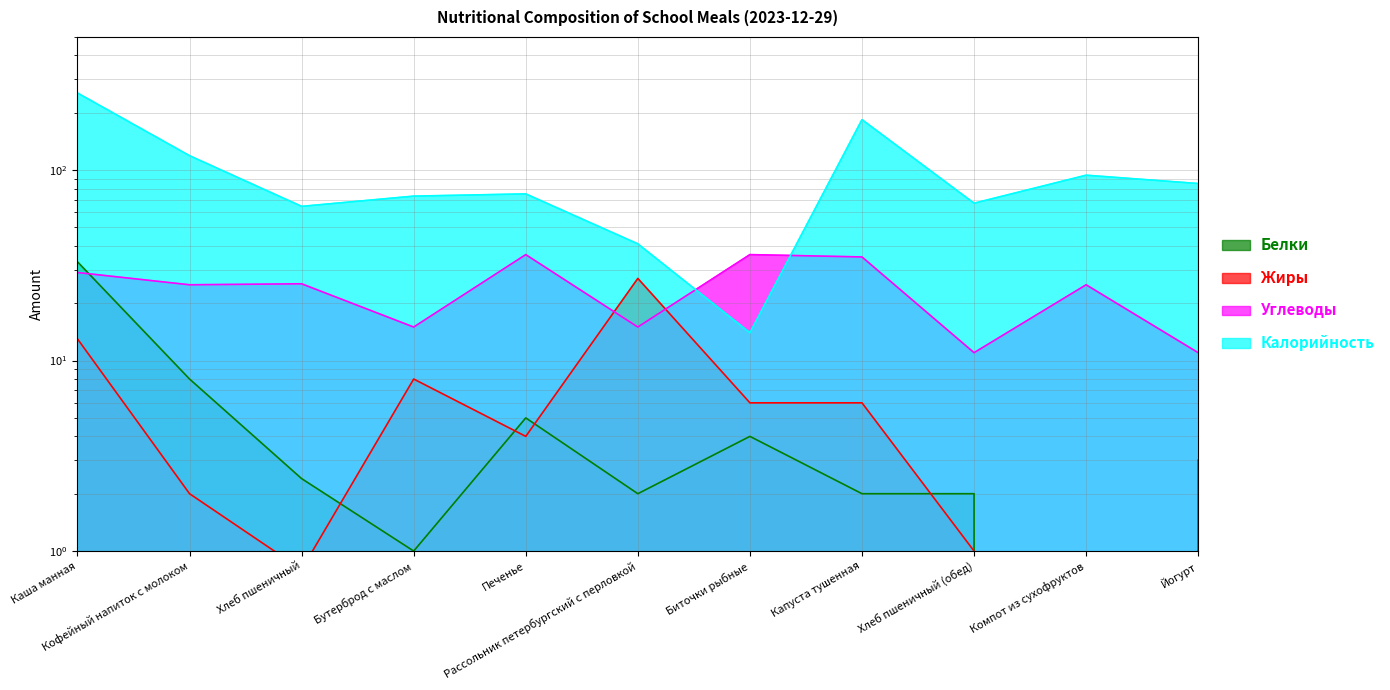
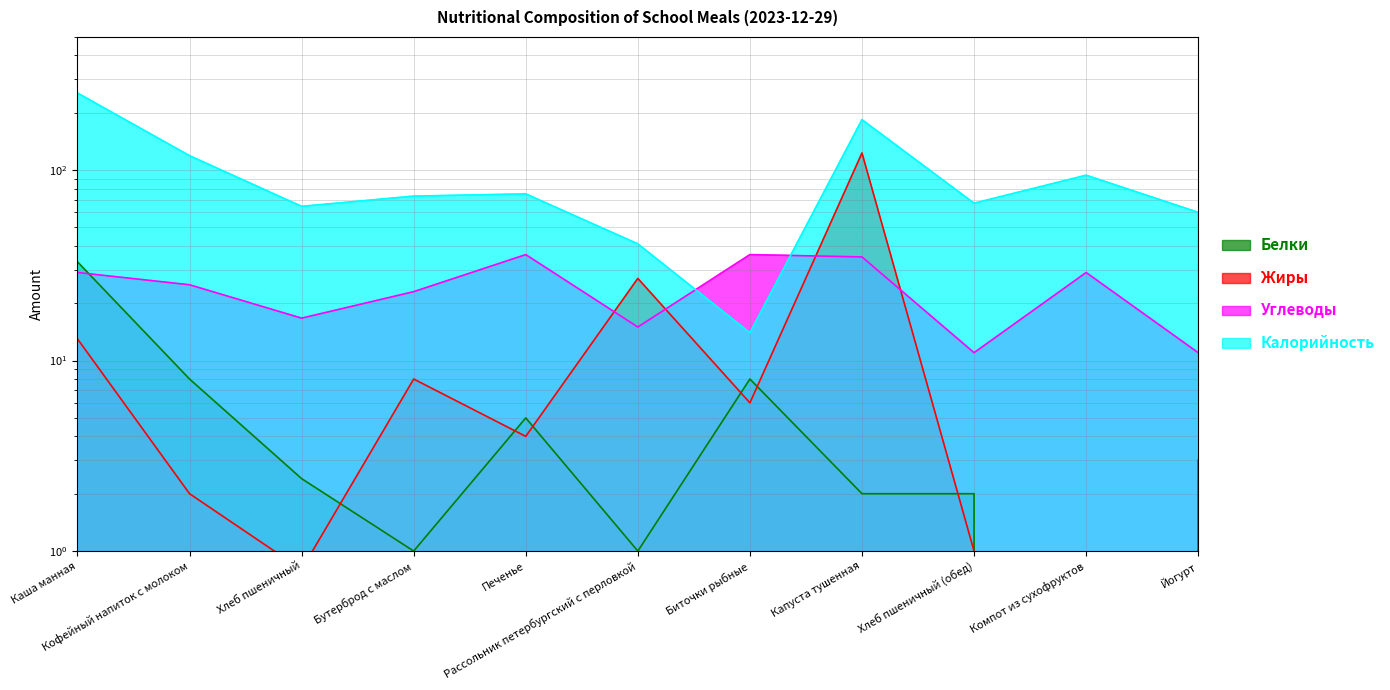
Углеводы, Хлеб пшеничный: 25 -> 17
Углеводы, Бутерброд с маслом: 15 -> 23
Белки, Рассольник петербургский с перловкой: 2 -> 1
Белки, Биточки рыбные: 4 -> 8
Жиры, Капуста тушенная: 6 -> 120
Углеводы, Компот из сухофруктов: 25 -> 29
Калорийность, Йогурт: 90 -> 60
